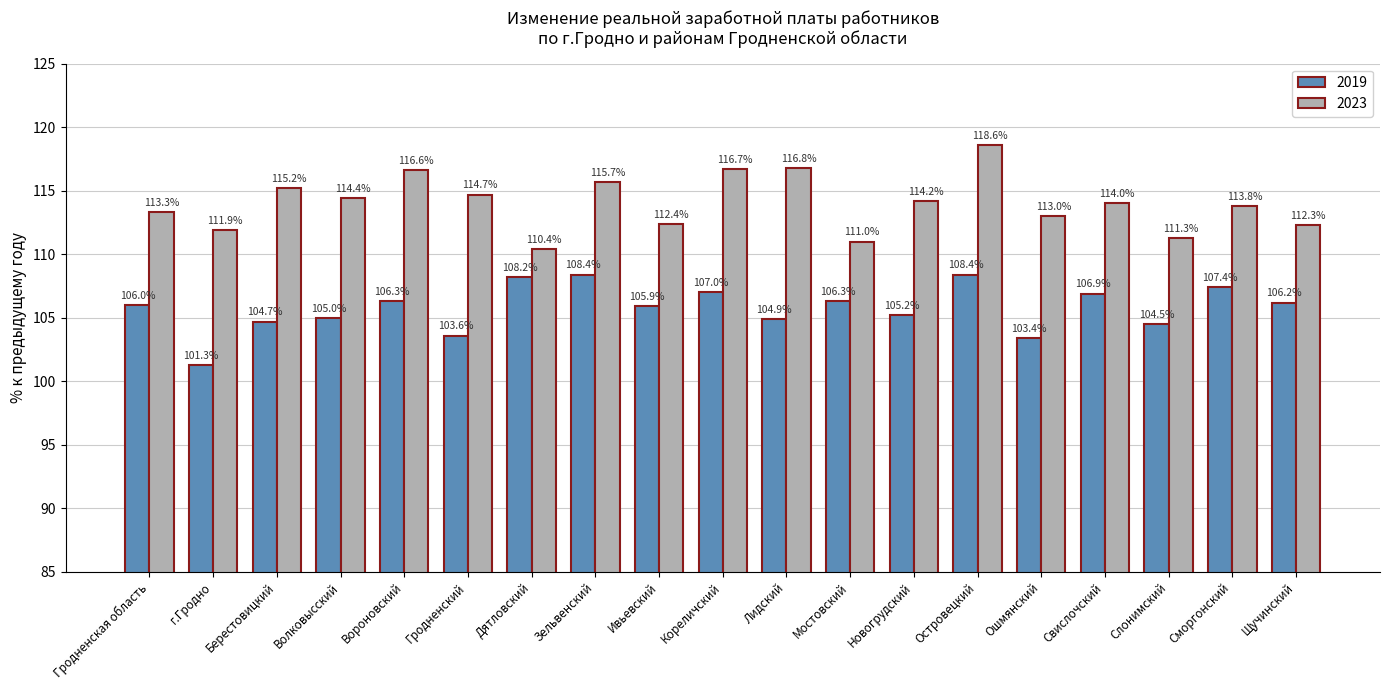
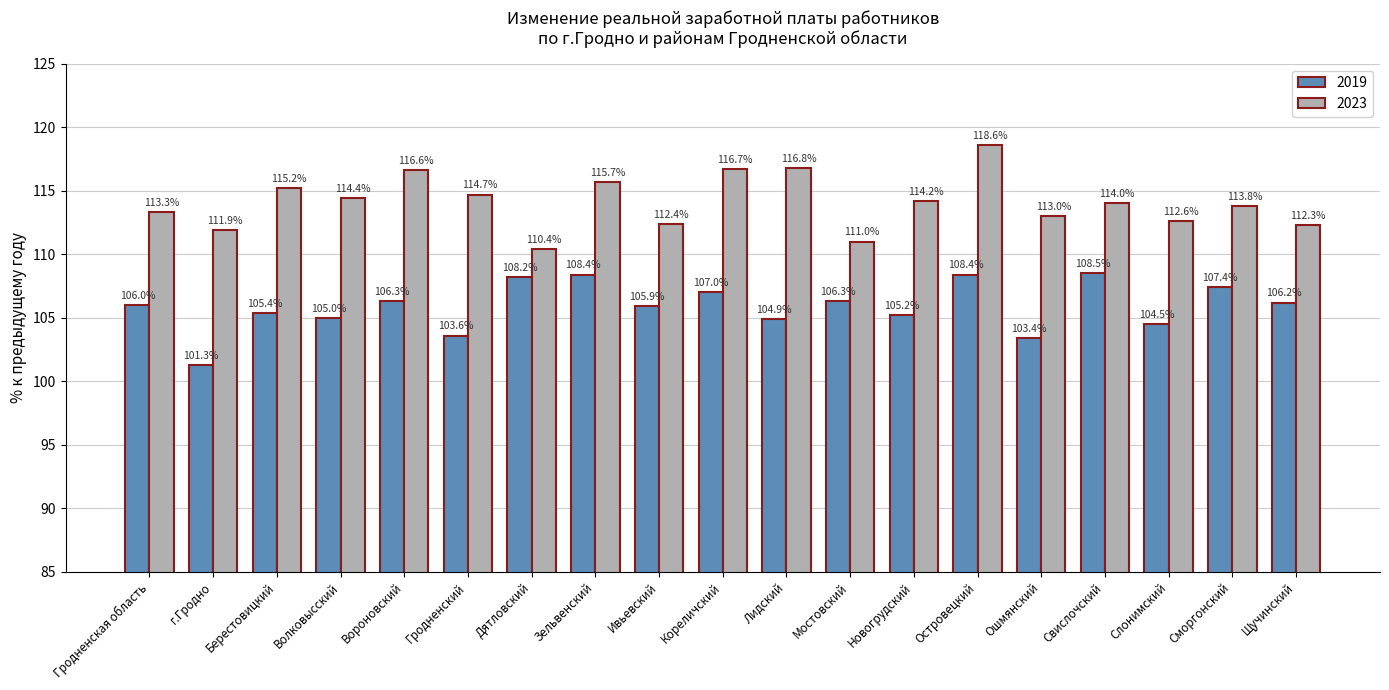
2019, Берестовицкий: 104.7% -> 105.4%
2019, Свислочский: 106.9% -> 108.5%
2023, Слонимский: 111.3% -> 112.6%
